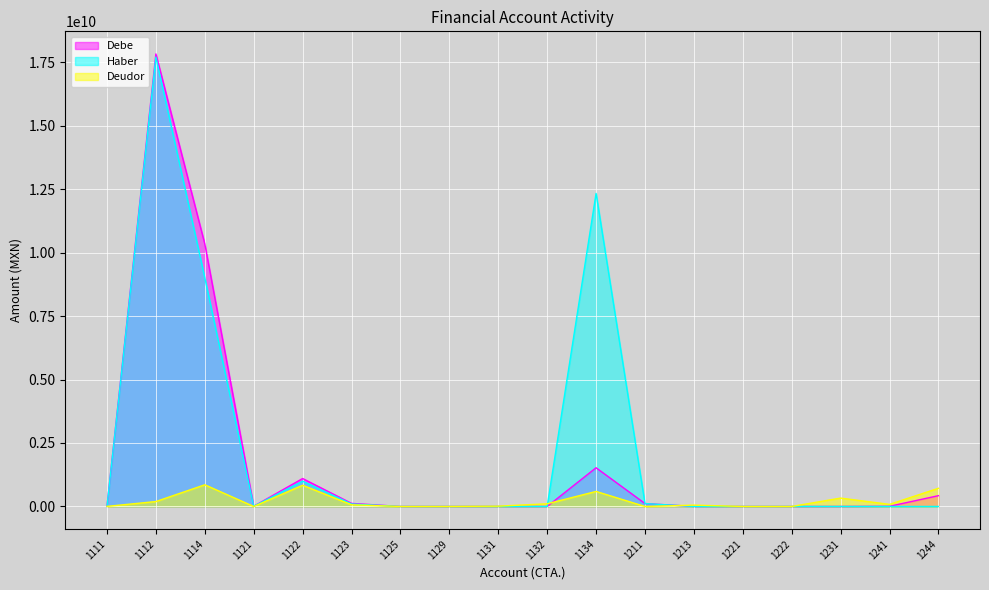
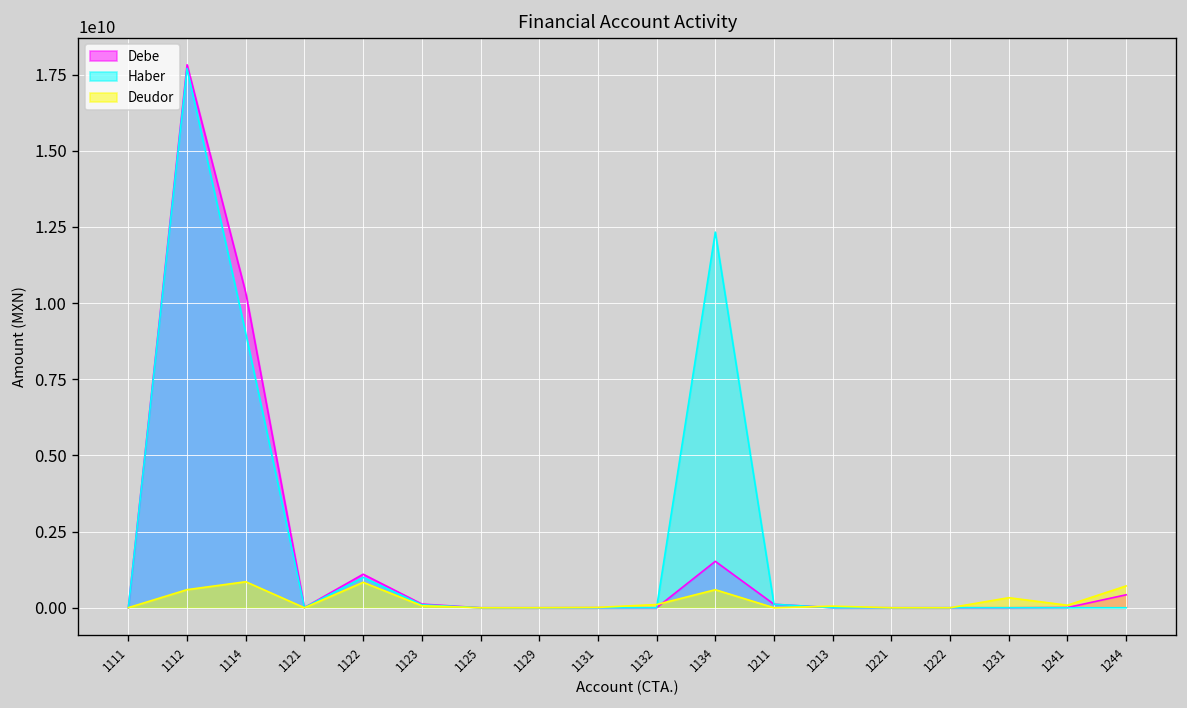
Deudor, 1112: 200000000 -> 600000000
